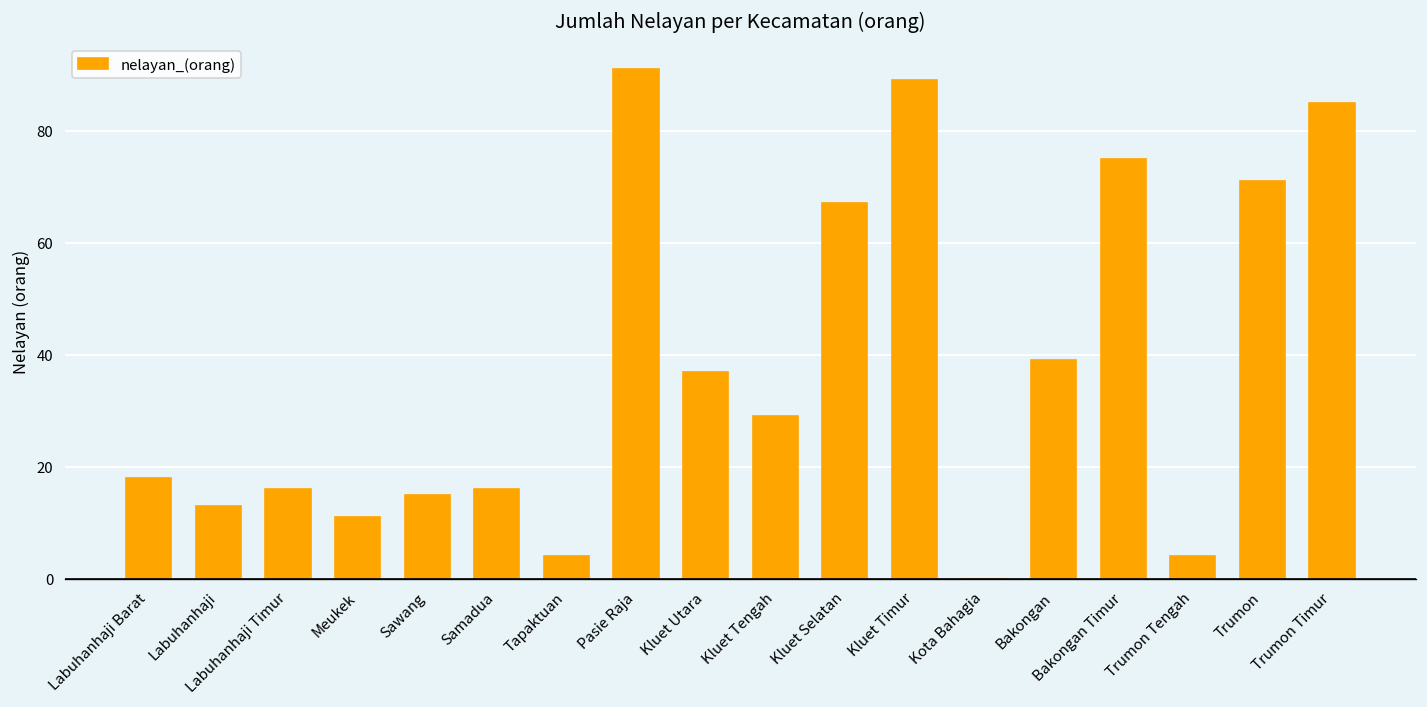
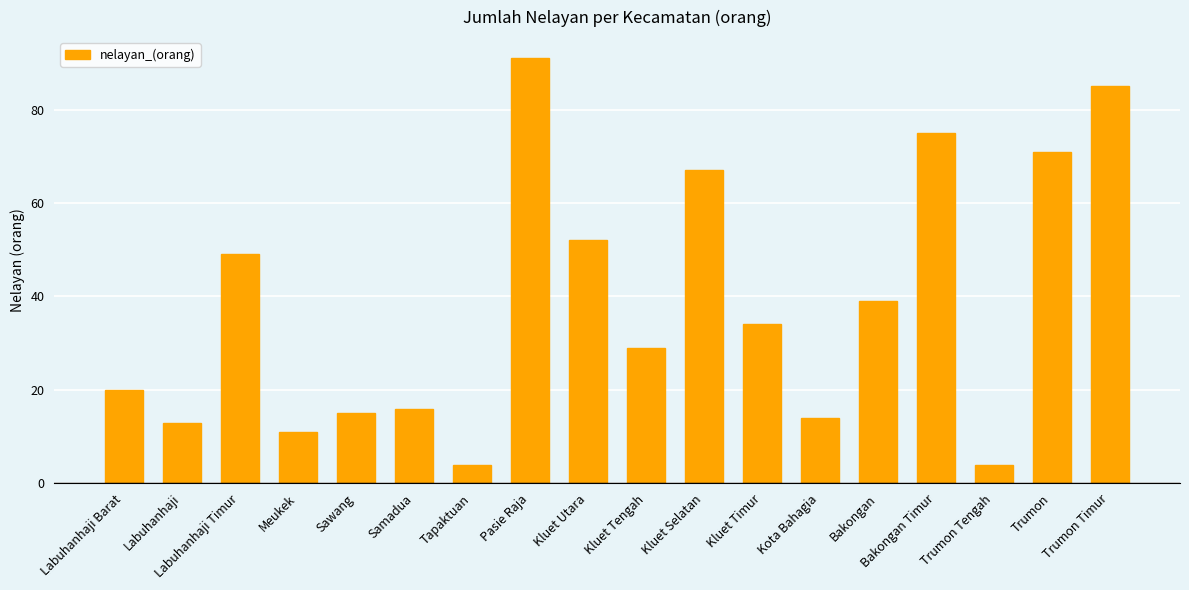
Labuhanhaji Barat: 18 -> 20
Labuhanhaji Timur: 16 -> 49
Kluet Utara: 37 -> 52
Kluet Timur: 89 -> 34
Kota Bahagia: 0 -> 14
